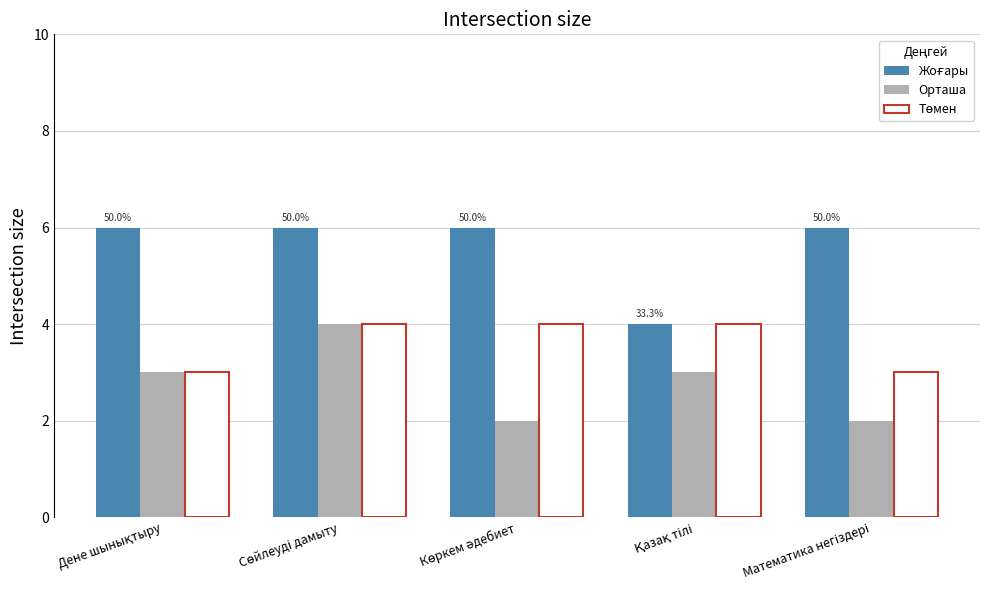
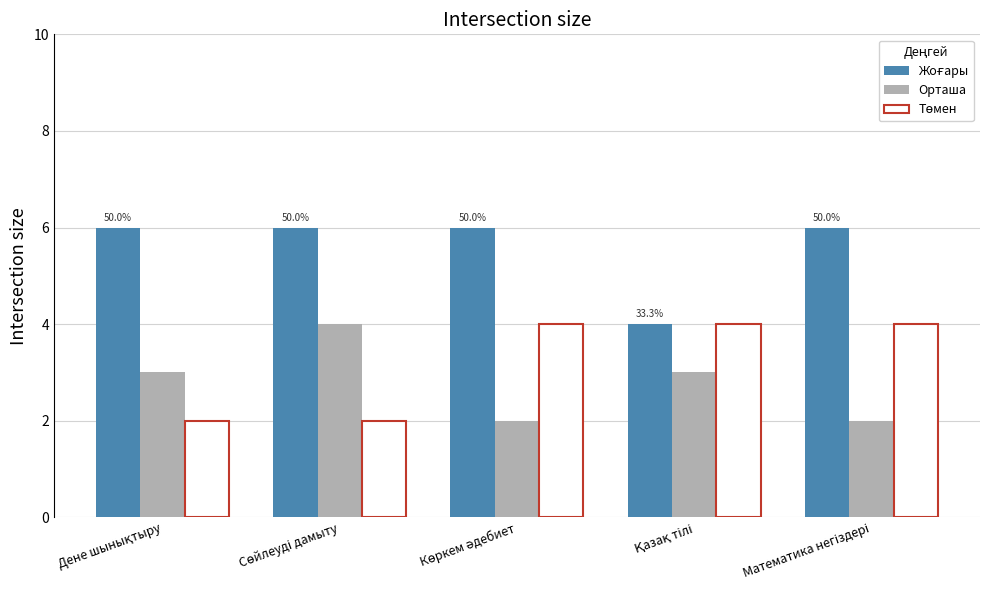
Төмен, Дене шынықтыру: 3 -> 2
Төмен, Сөйлеуді дамыту: 4 -> 2
Төмен, Математика негіздері: 3 -> 4
